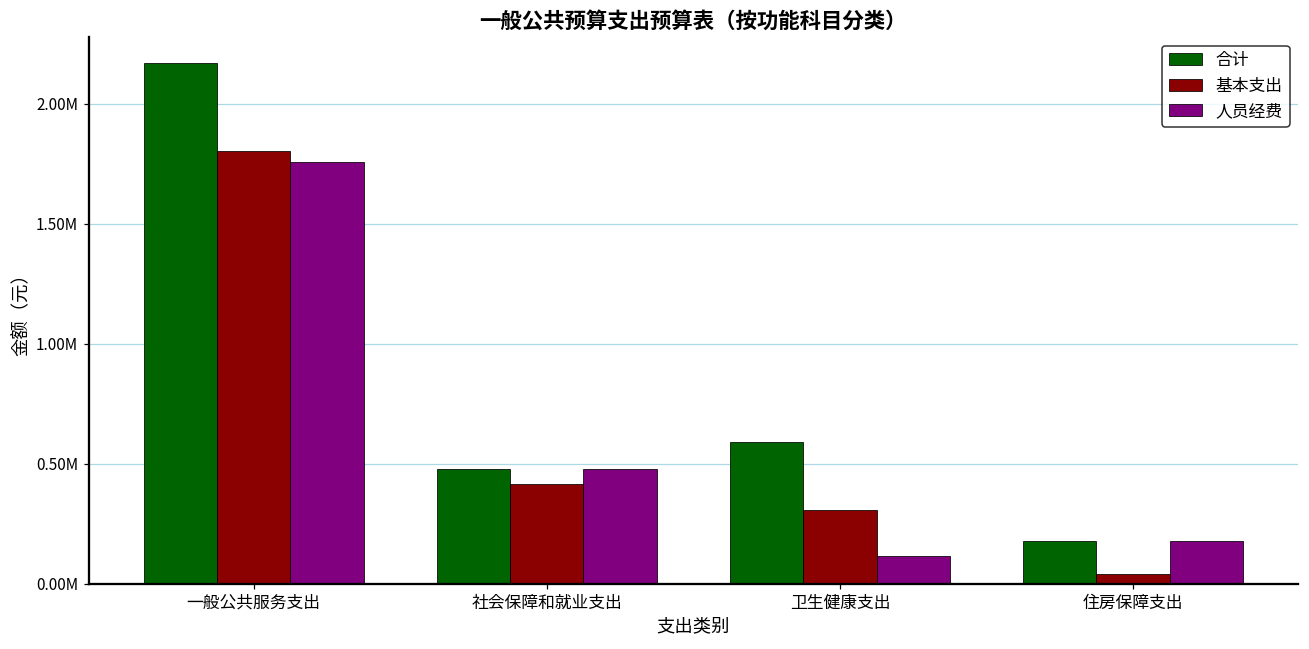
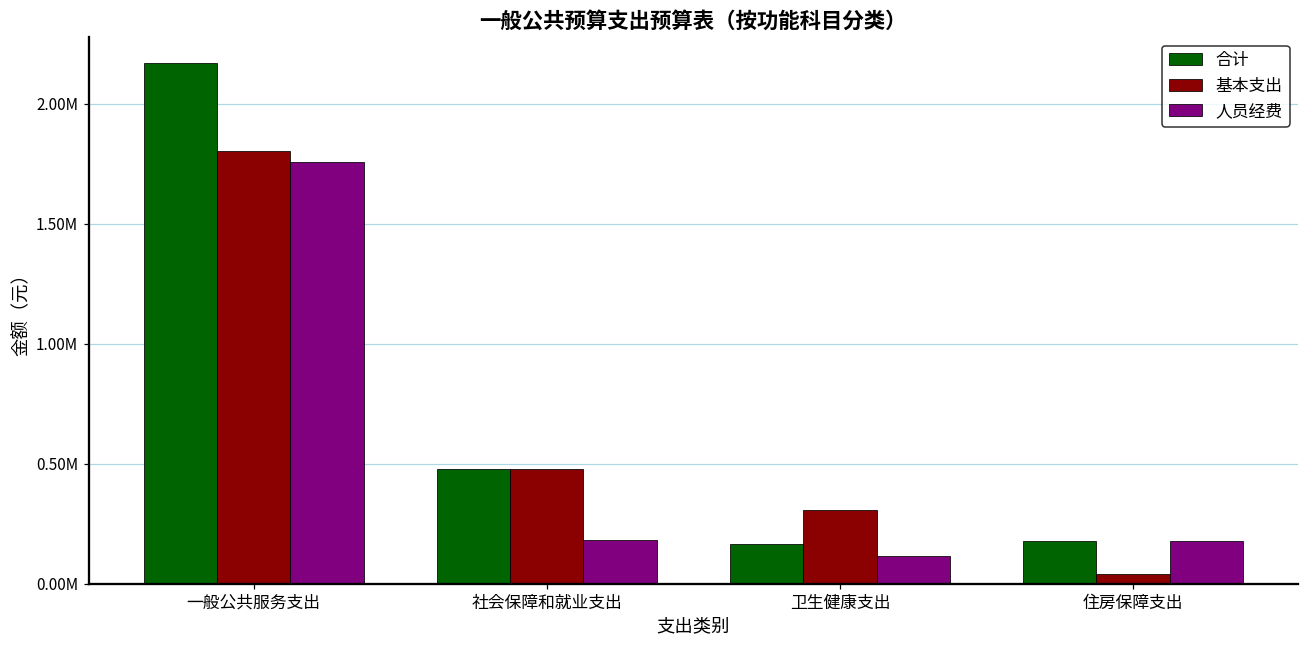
基本支出, 社会保障和就业支出: 420000 -> 480000
人员经费, 社会保障和就业支出: 480000 -> 180000
合计, 卫生健康支出: 590000 -> 170000
